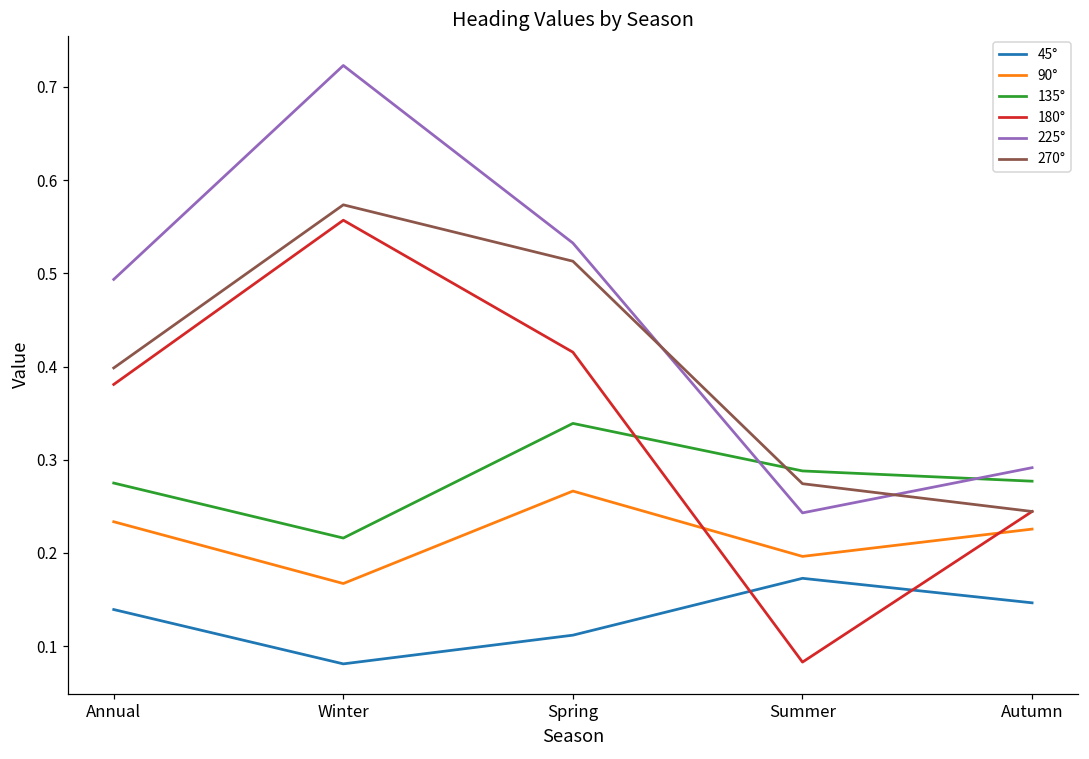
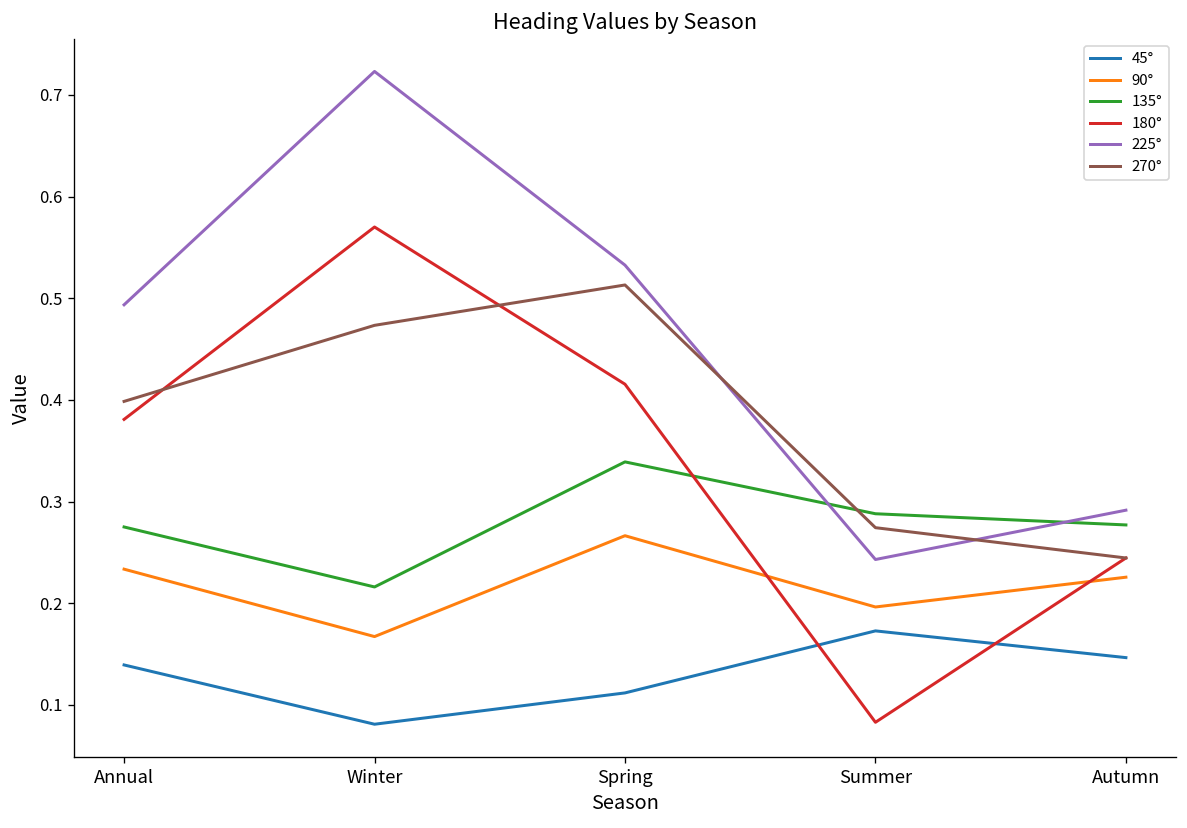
180°, Winter: 0.56 -> 0.57
270°, Winter: 0.57 -> 0.47
